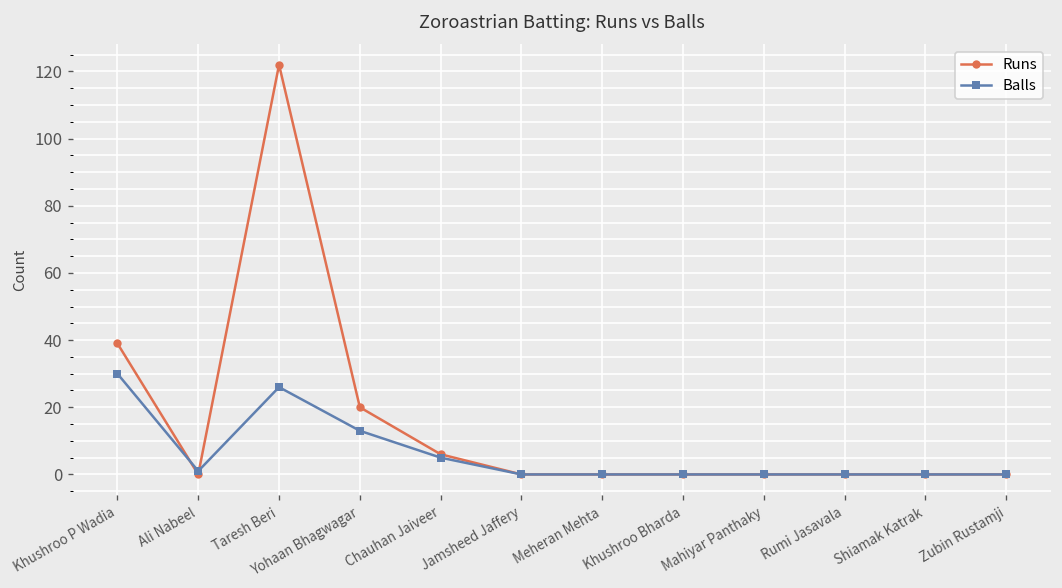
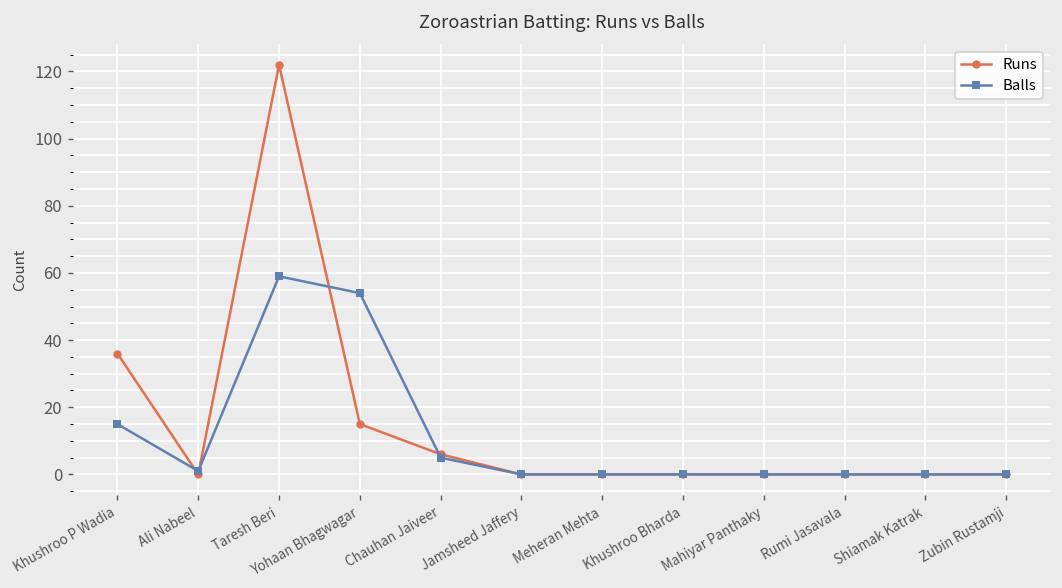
Runs, Khushroo P Wadia: 39 -> 36
Balls, Khushroo P Wadia: 30 -> 15
Balls, Taresh Beri: 26 -> 59
Runs, Yohaan Bhagwagar: 20 -> 15
Balls, Yohaan Bhagwagar: 13 -> 54
